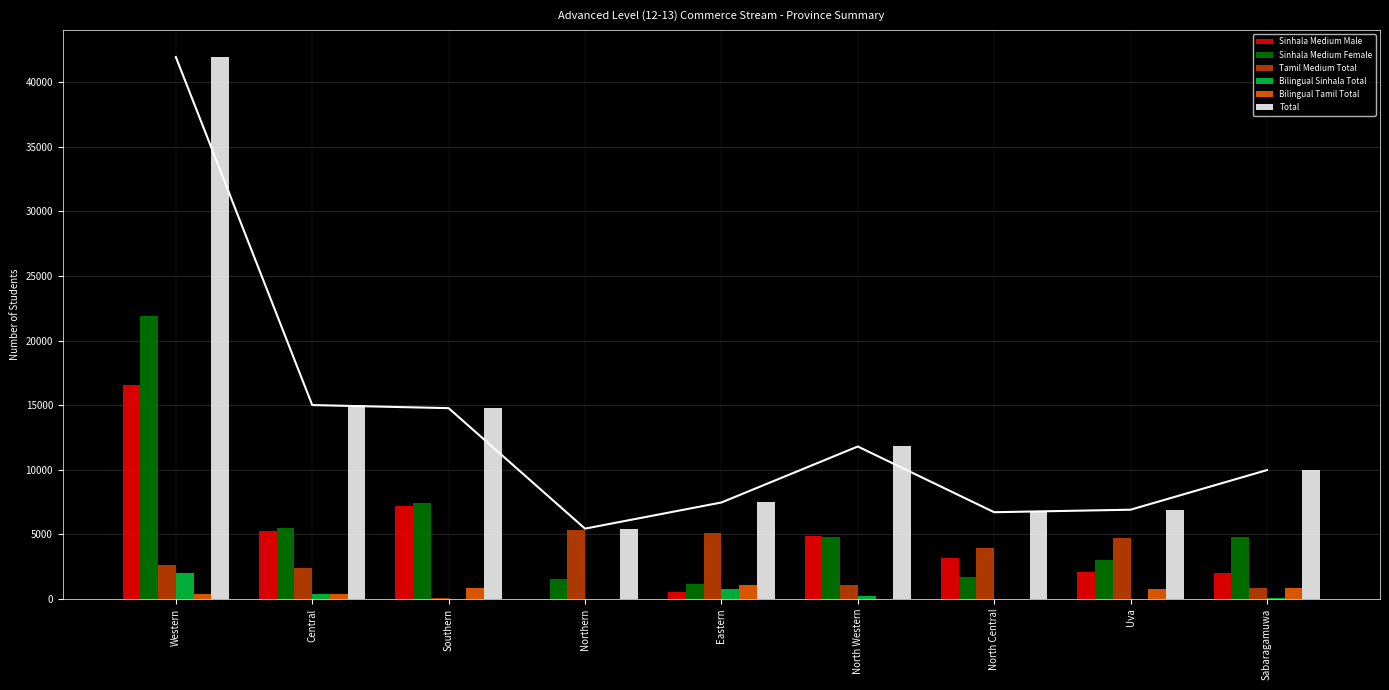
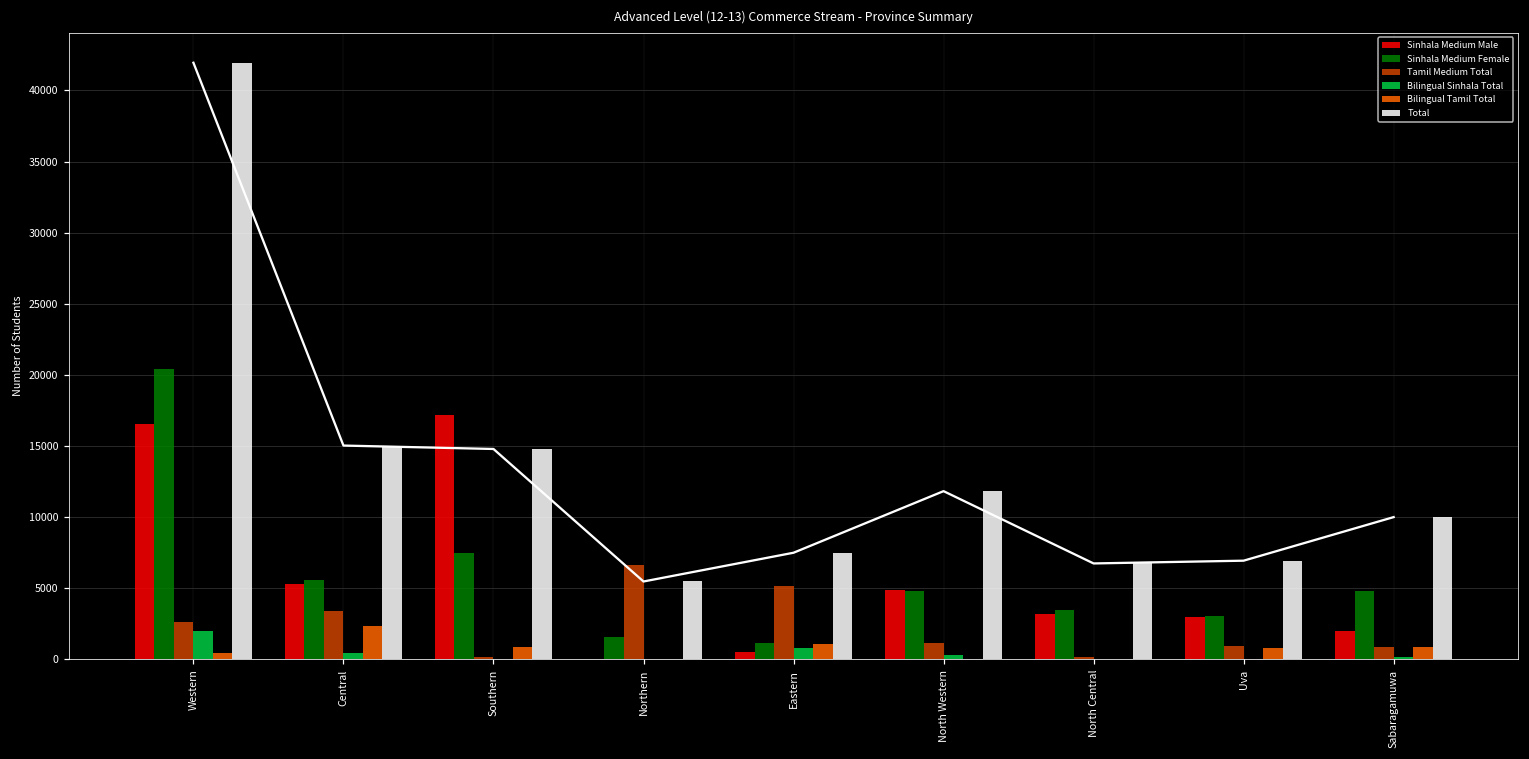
Sinhala Medium Female, Western: 21900 -> 20400
Tamil Medium Total, Central: 2400 -> 3400
Bilingual Tamil Total, Central: 400 -> 2300
Sinhala Medium Male, Southern: 7200 -> 17200
Tamil Medium Total, Northern: 5400 -> 6600
Sinhala Medium Female, North Central: 1700 -> 3400
Tamil Medium Total, North Central: 4000 -> 100
Sinhala Medium Male, Uva: 2100 -> 2900
Tamil Medium Total, Uva: 4700 -> 900
